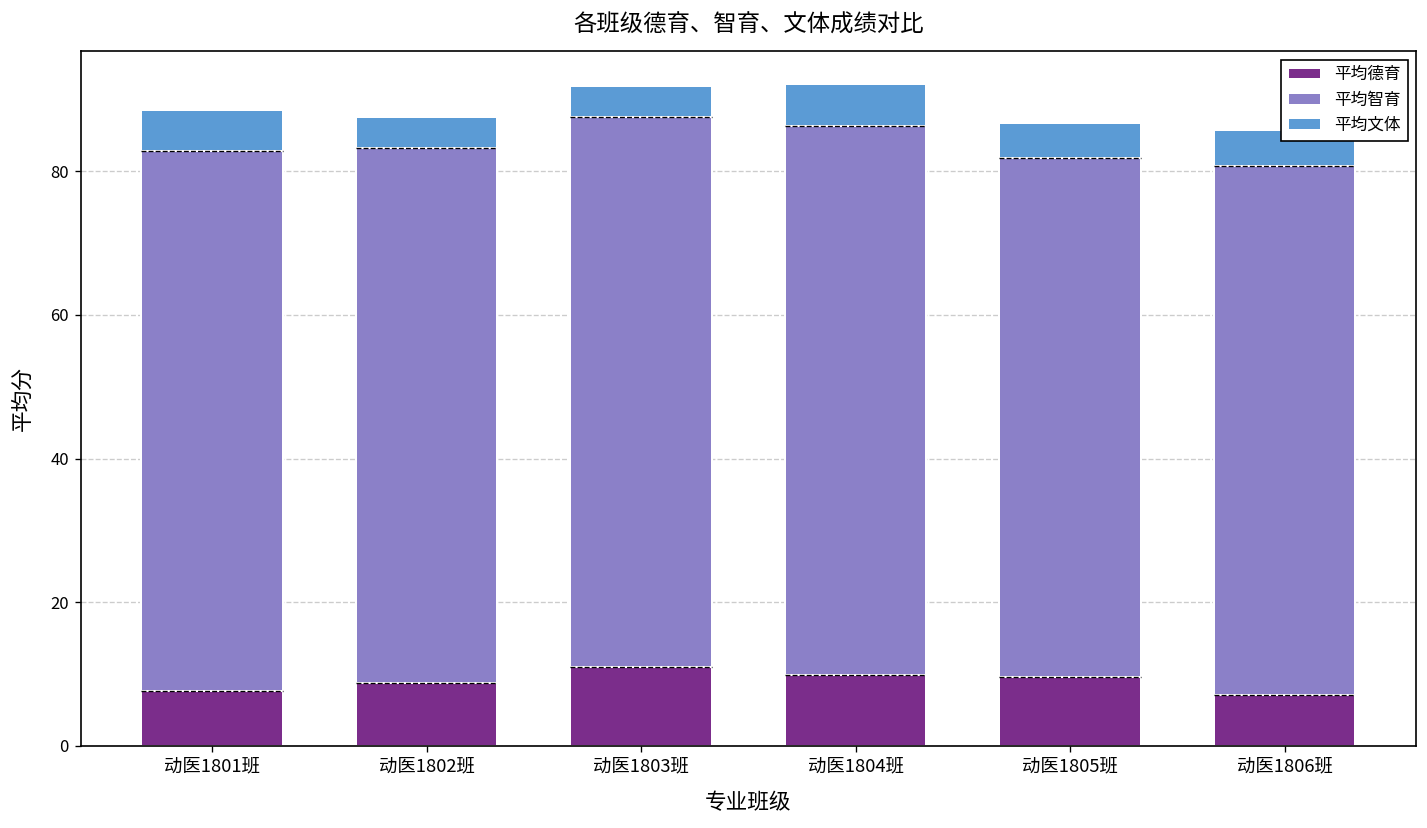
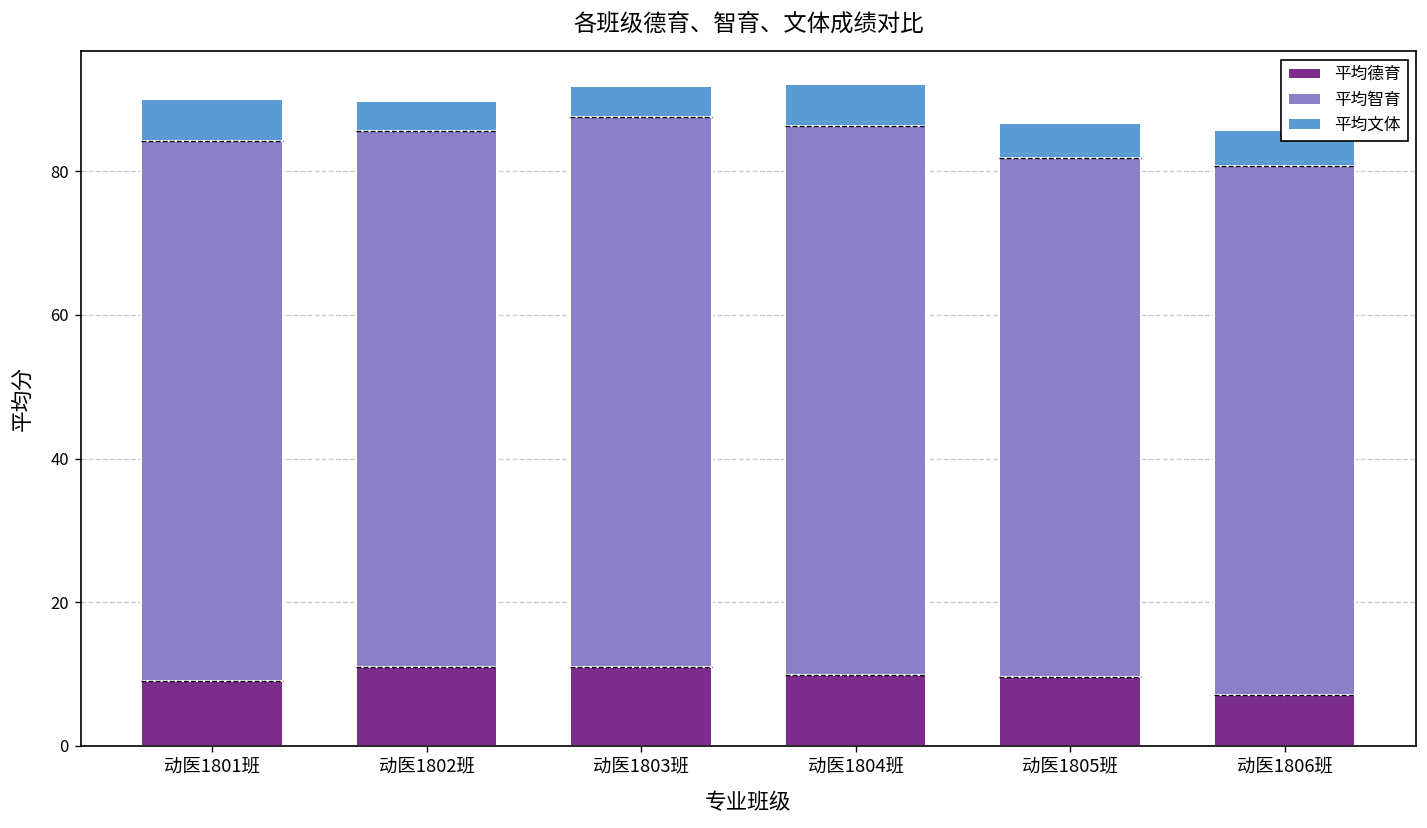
平均德育, 动医1801班: 8 -> 9
平均德育, 动医1802班: 9 -> 11
